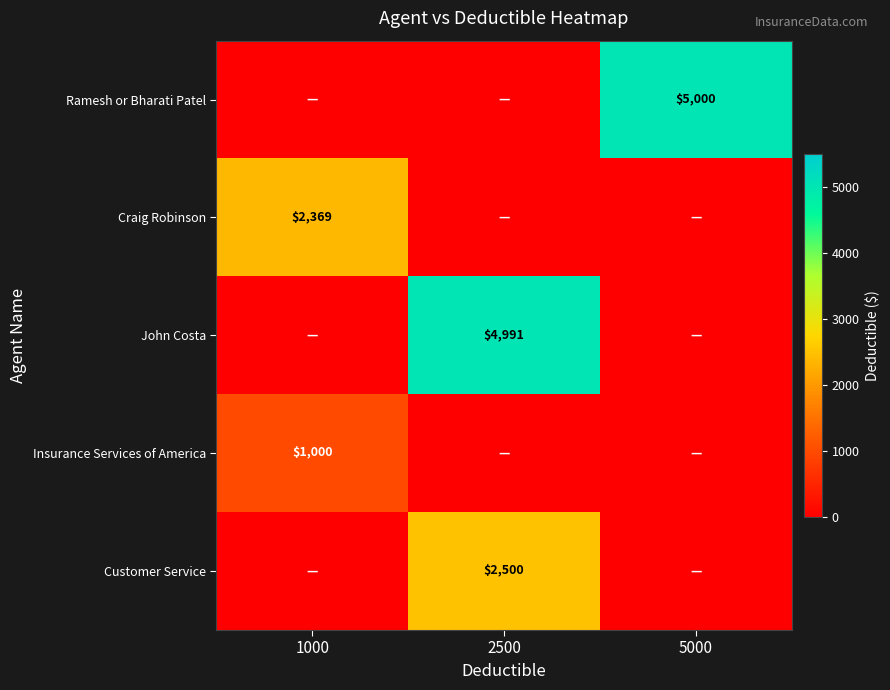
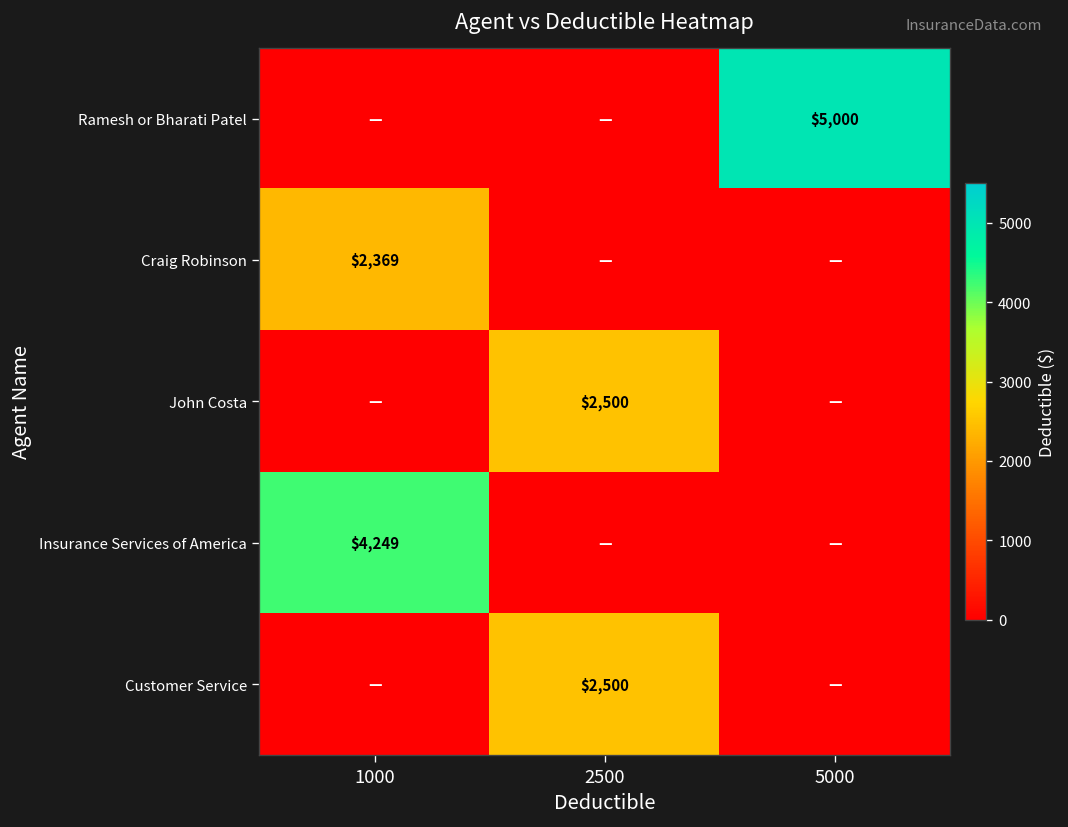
John Costa, 2500: $4,991 -> $2,500
Insurance Services of America, 1000: $1,000 -> $4,249
